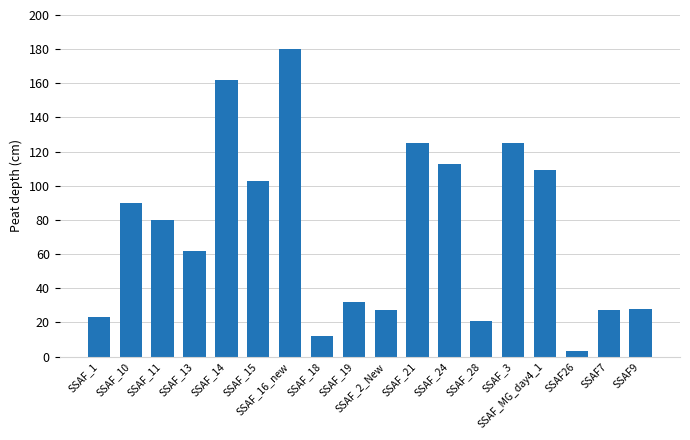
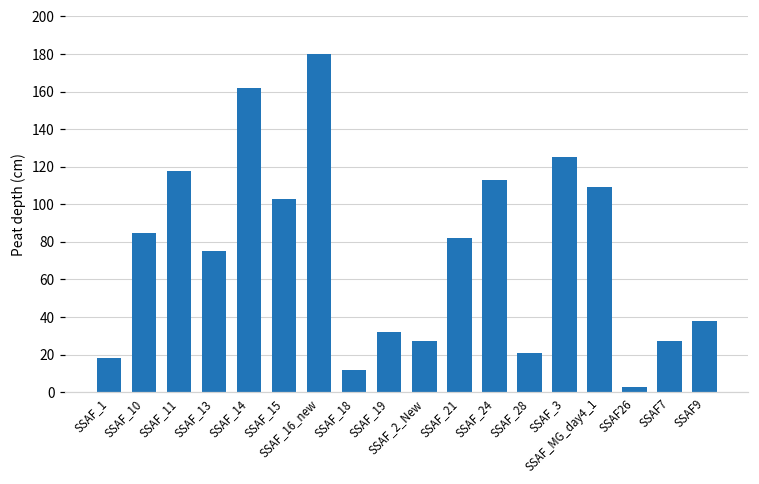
SSAF_1: 23 -> 18
SSAF_10: 90 -> 85
SSAF_11: 80 -> 118
SSAF_13: 62 -> 75
SSAF_21: 125 -> 82
SSAF9: 28 -> 38
